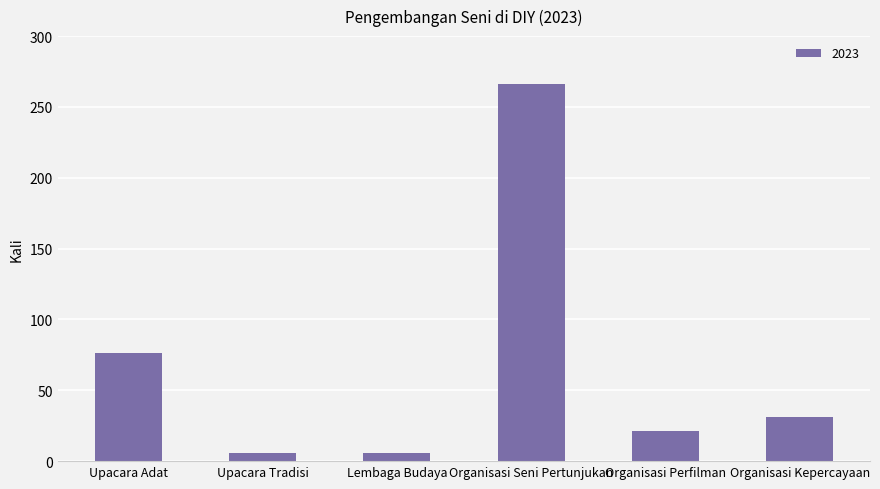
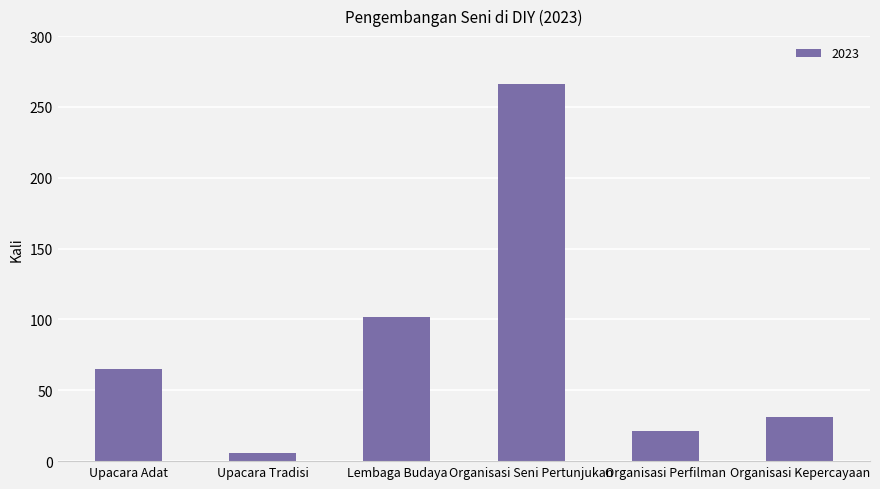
Upacara Adat: 76 -> 65
Lembaga Budaya: 6 -> 102
